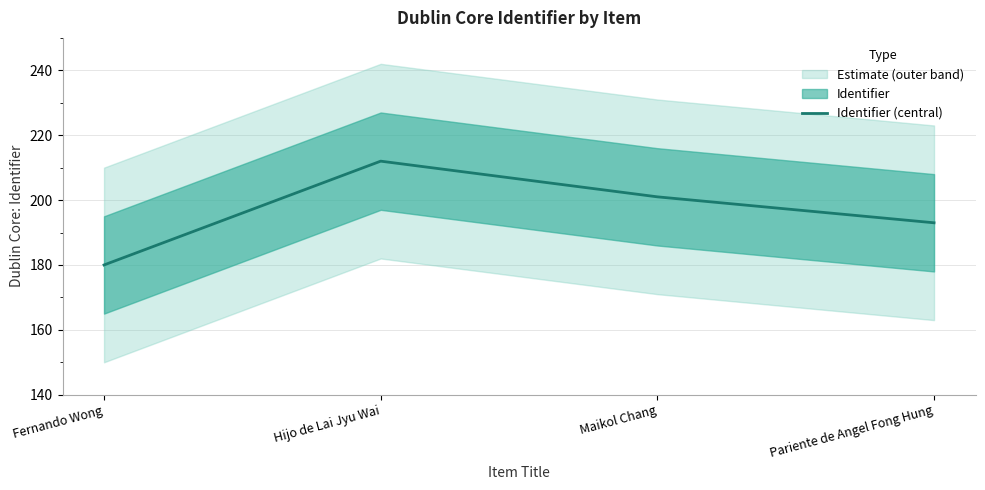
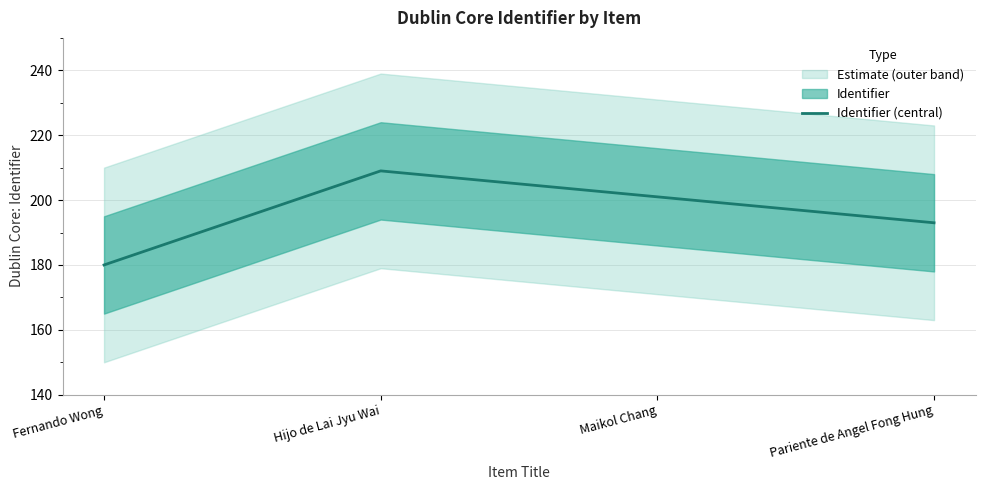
Identifier (central), Hijo de Lai Jyu Wai: 212 -> 209
